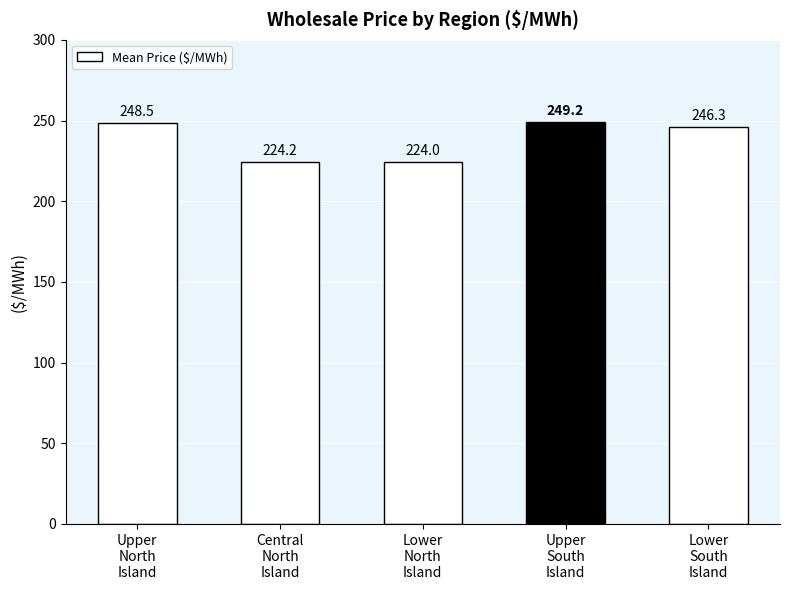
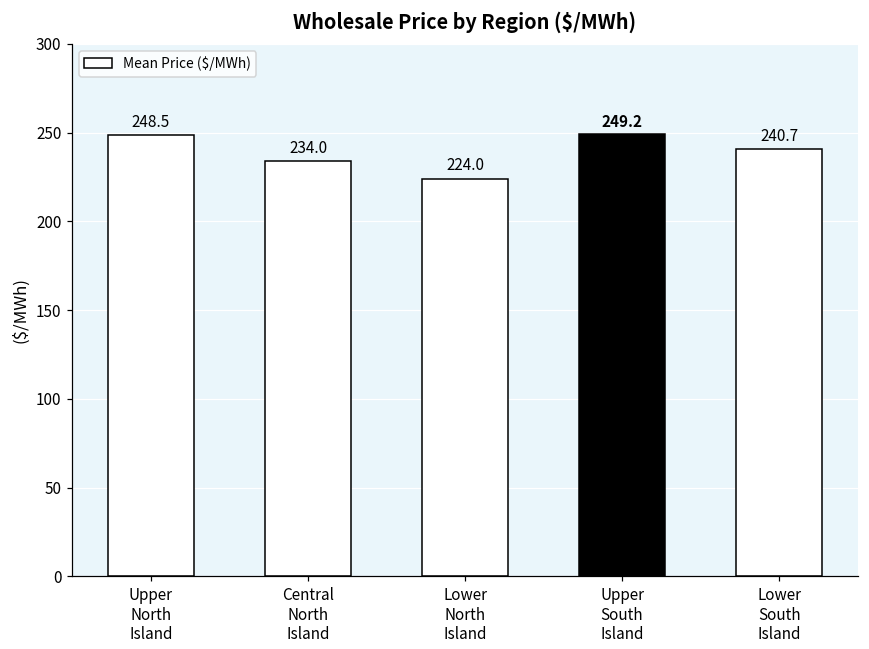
Central North Island: 224.2 -> 234.0
Lower South Island: 246.3 -> 240.7
